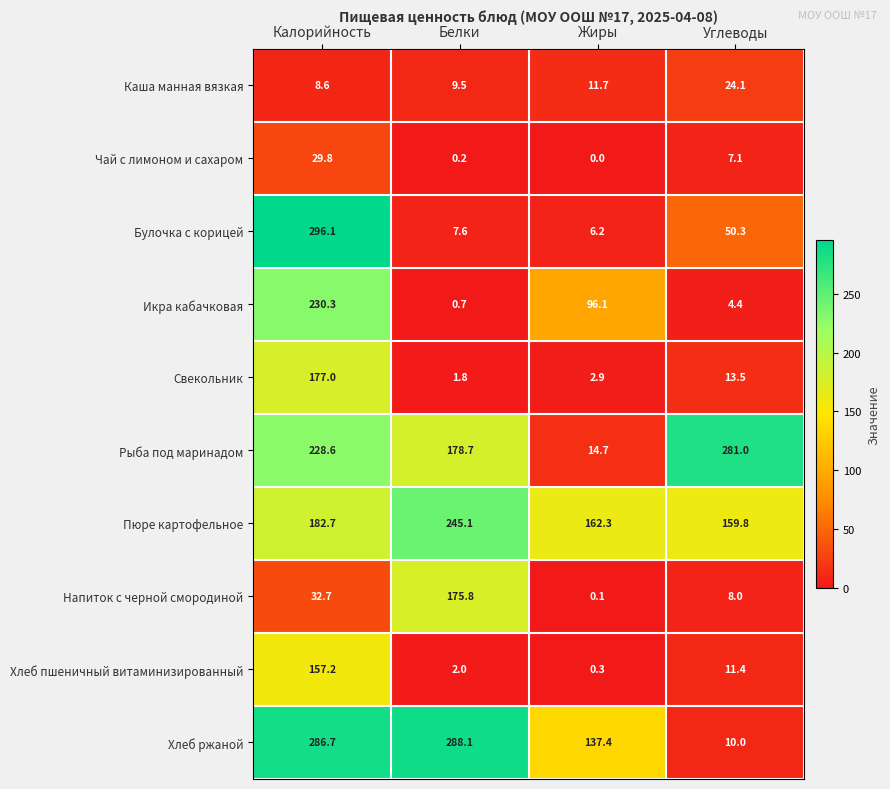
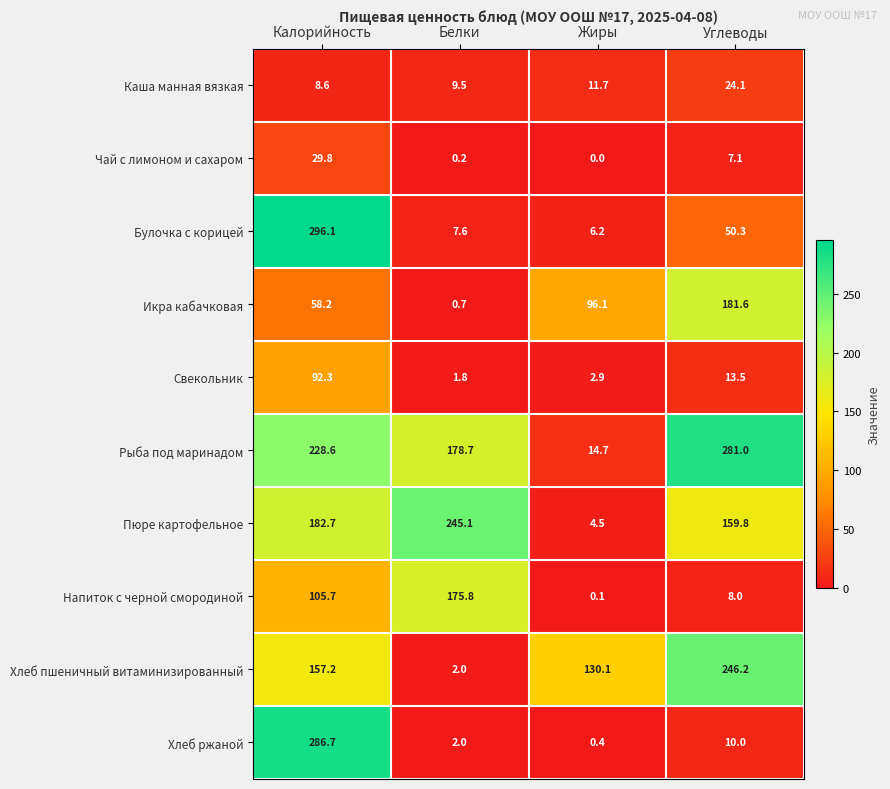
Икра кабачковая, Калорийность: 230.3 -> 58.2
Икра кабачковая, Углеводы: 4.4 -> 181.6
Свекольник, Калорийность: 177.0 -> 92.3
Пюре картофельное, Жиры: 162.3 -> 4.5
Напиток с черной смородиной, Калорийность: 32.7 -> 105.7
Хлеб пшеничный витаминизированный, Жиры: 0.3 -> 130.1
Хлеб пшеничный витаминизированный, Углеводы: 11.4 -> 246.2
Хлеб ржаной, Белки: 288.1 -> 2.0
Хлеб ржаной, Жиры: 137.4 -> 0.4
